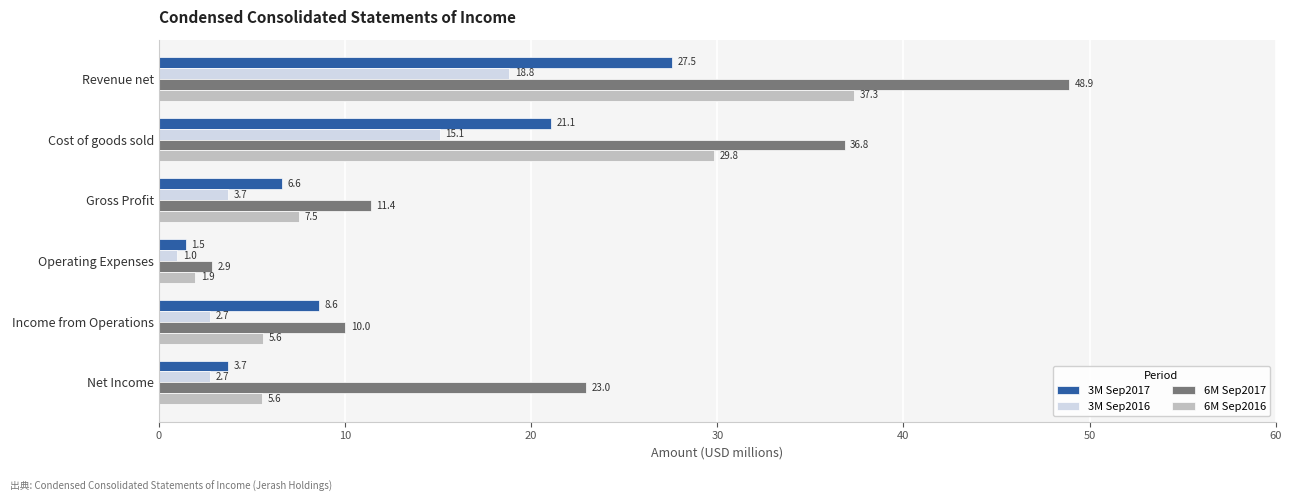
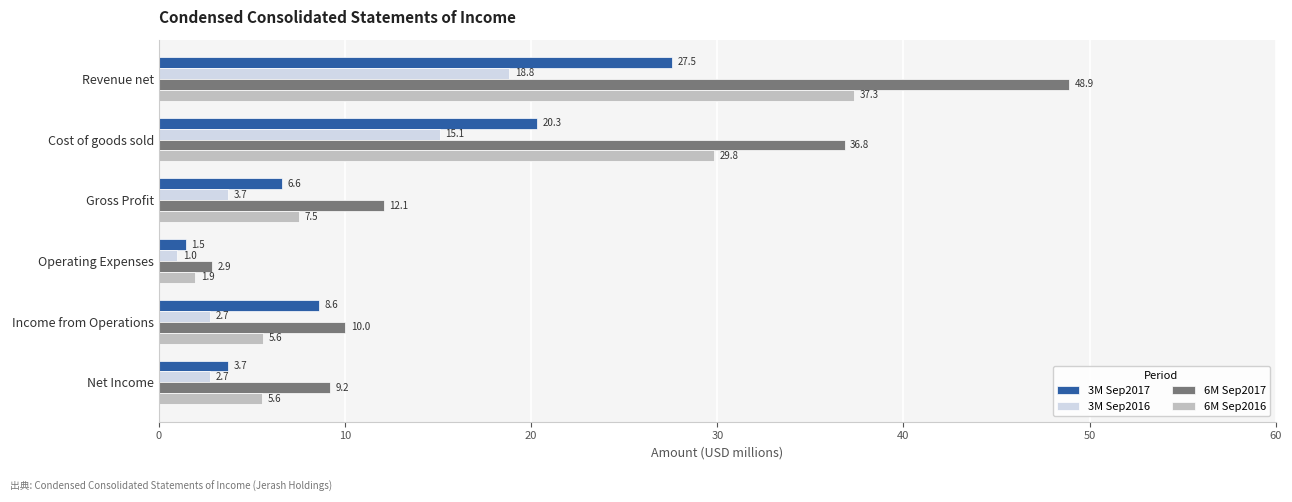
3M Sep2017, Cost of goods sold: 21.1 -> 20.3
6M Sep2017, Gross Profit: 11.4 -> 12.1
6M Sep2017, Net Income: 23.0 -> 9.2
